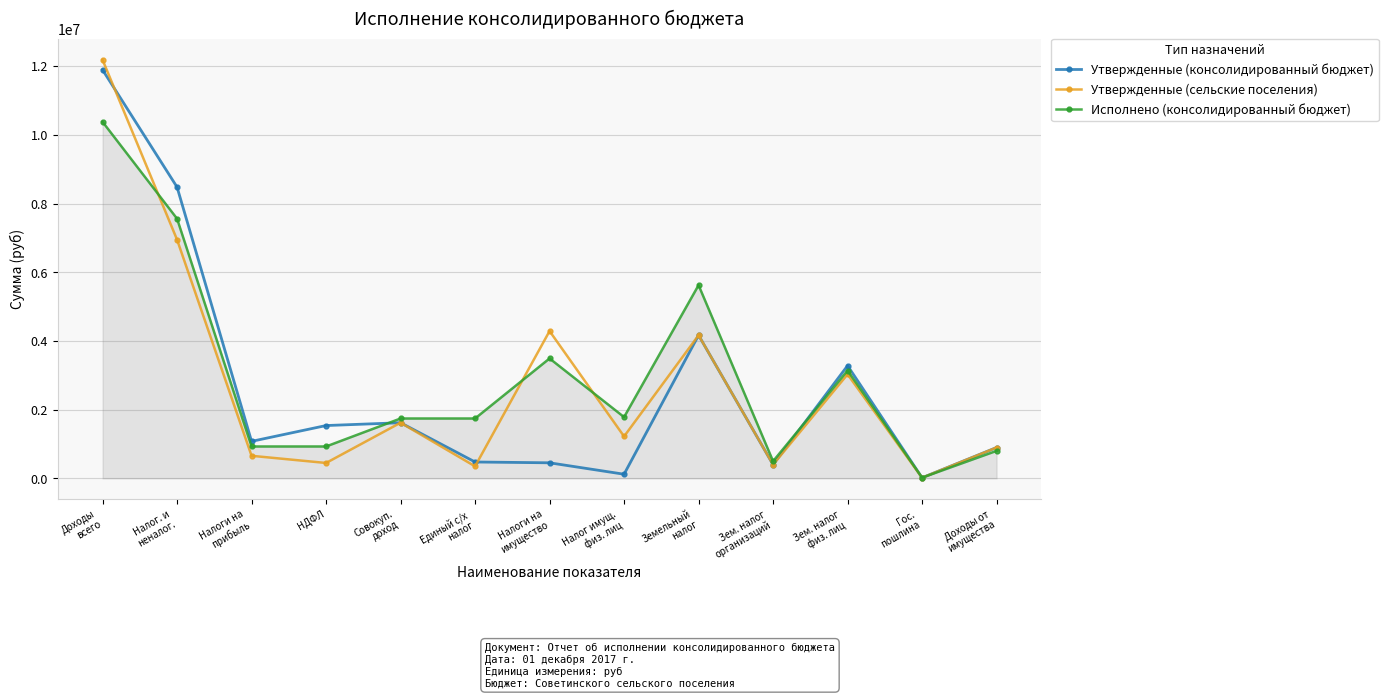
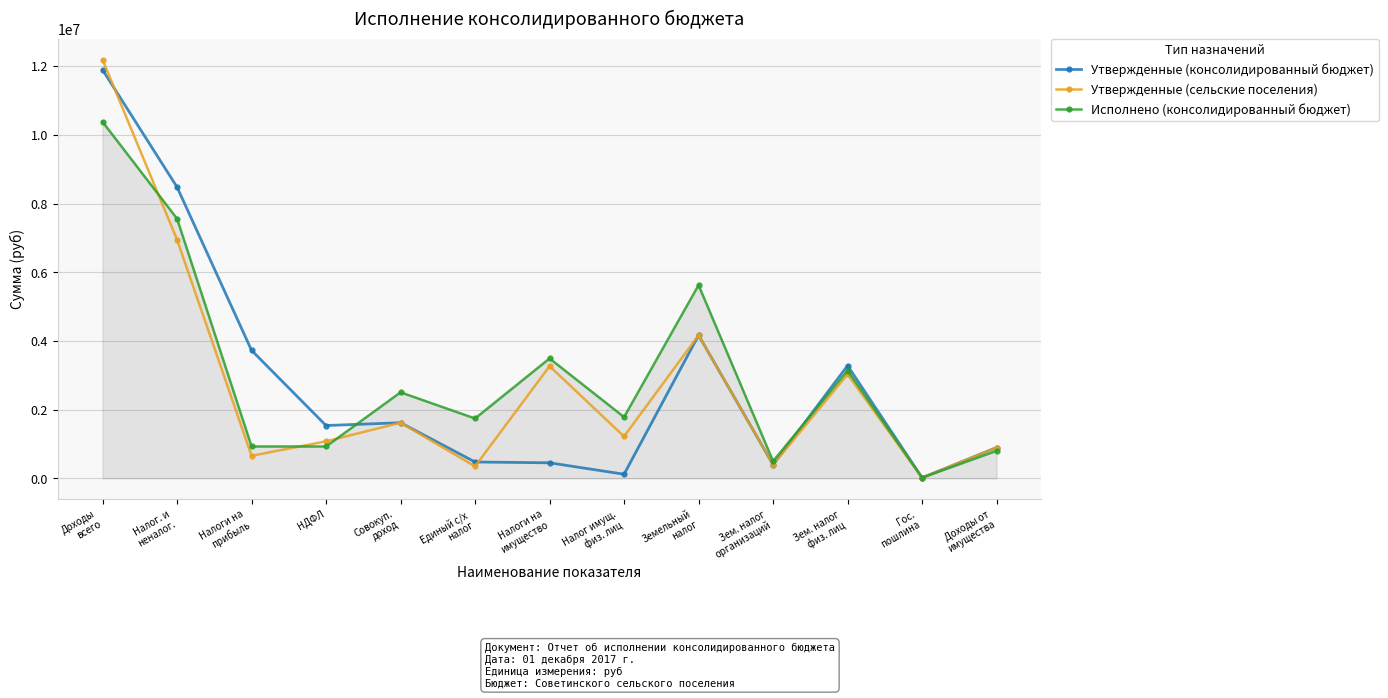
Утвержденные (консолидированный бюджет), Налоги на прибыль: 1100000 -> 3700000
Утвержденные (сельские поселения), НДФЛ: 400000 -> 1100000
Исполнено (консолидированный бюджет), Совокуп. доход: 1700000 -> 2500000
Утвержденные (сельские поселения), Налоги на имущество: 4300000 -> 3300000
